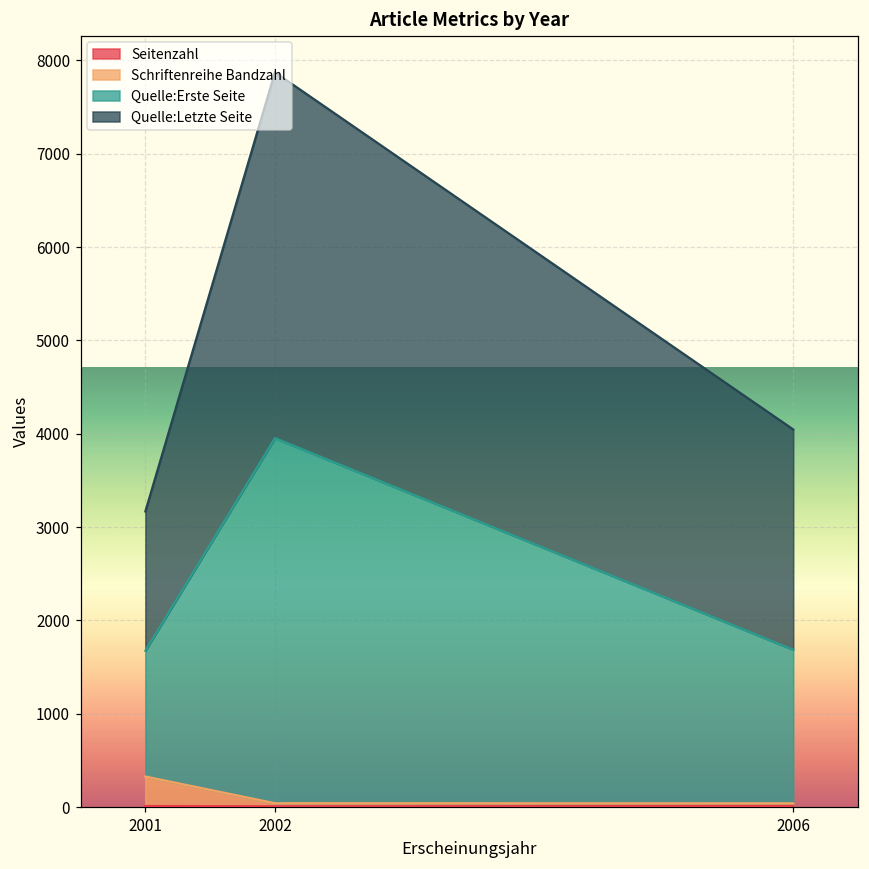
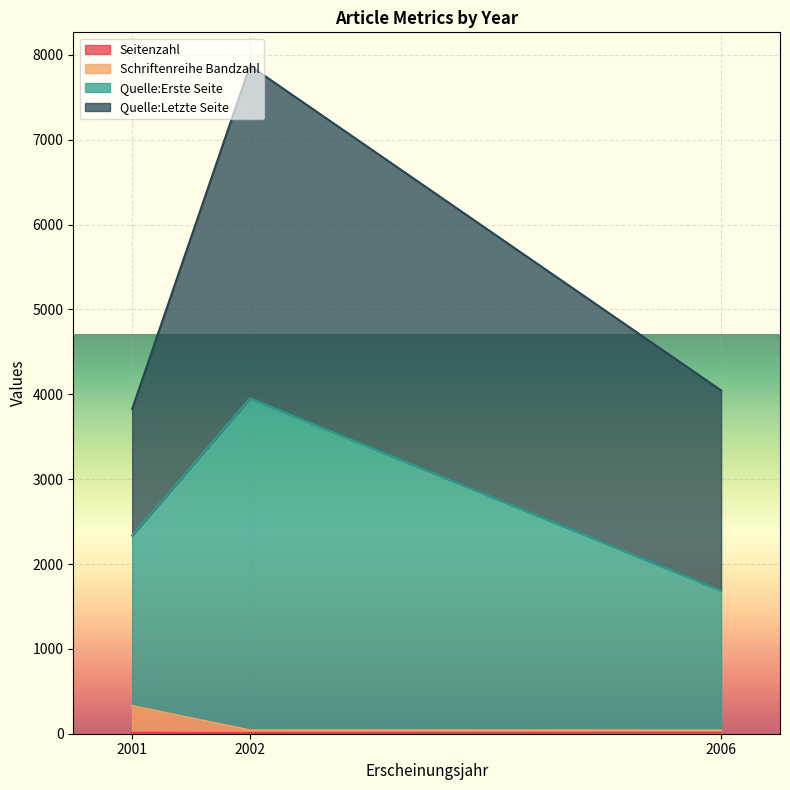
Quelle:Erste Seite, 2001: 1300 -> 2000
